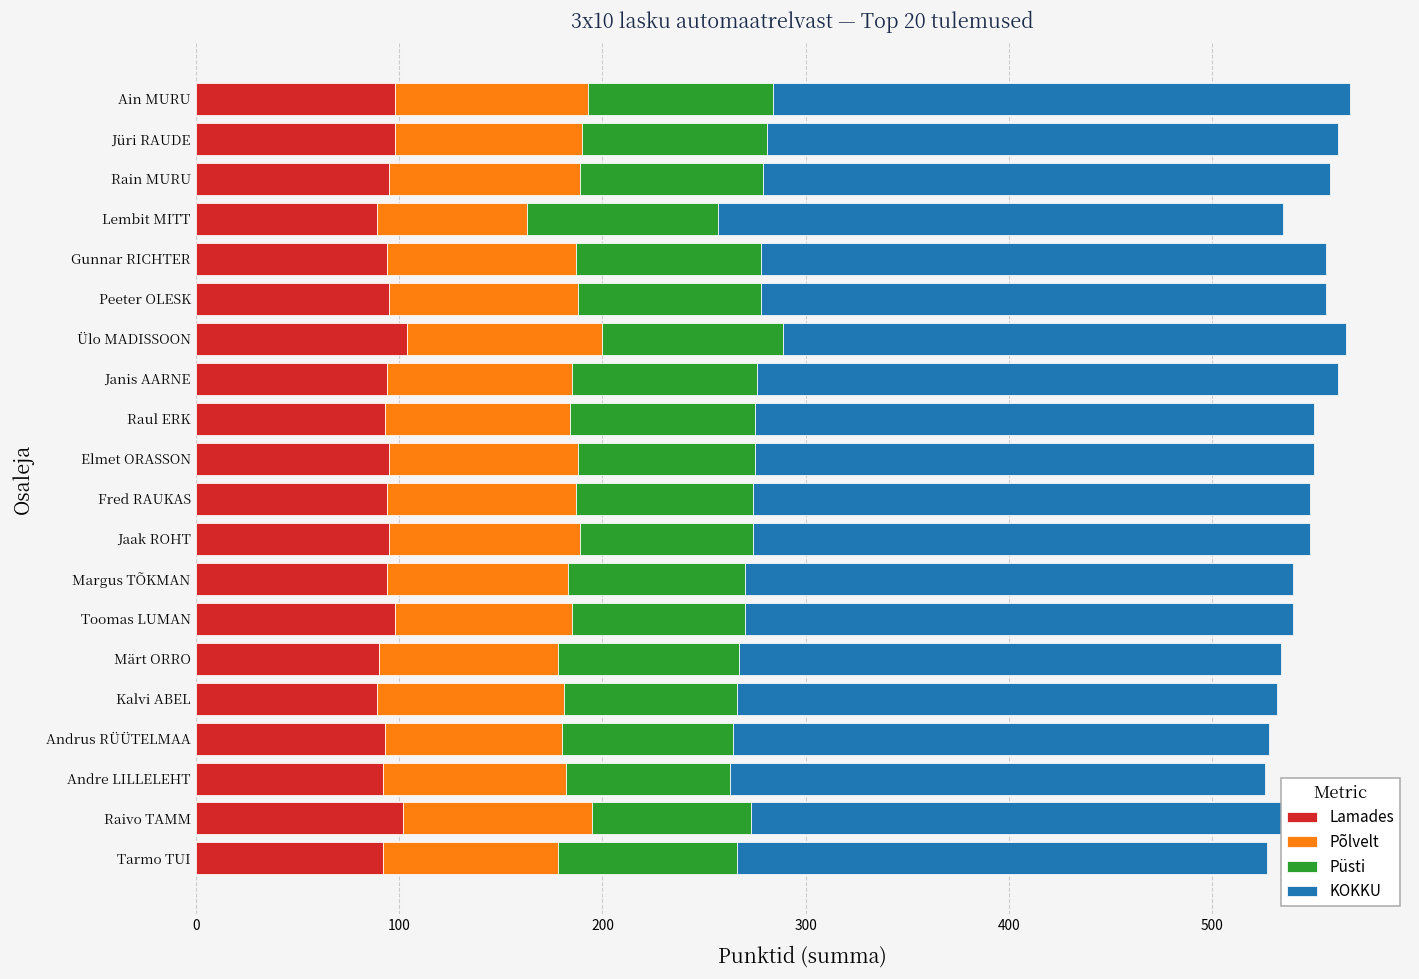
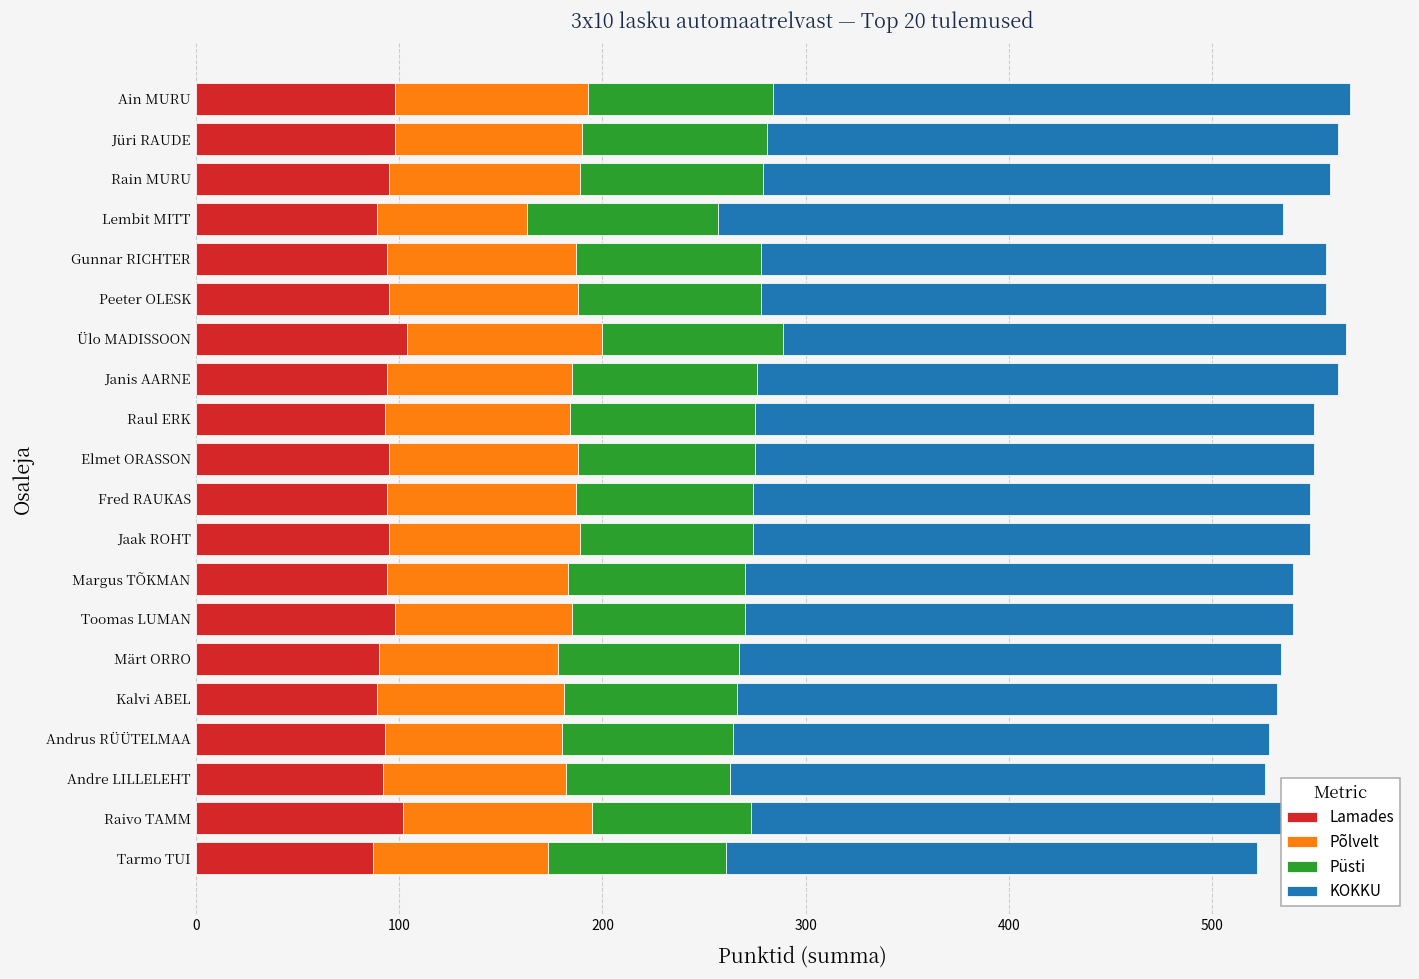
Lamades, Tarmo TUI: 92 -> 87
